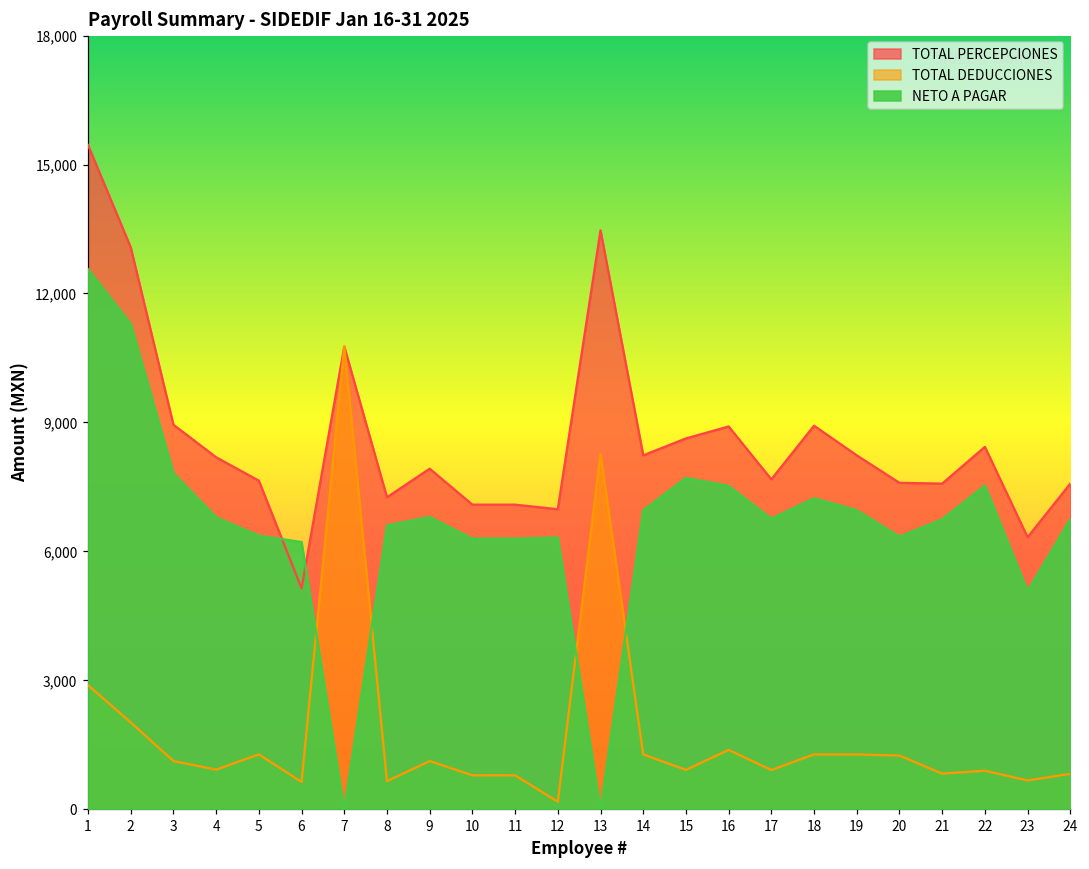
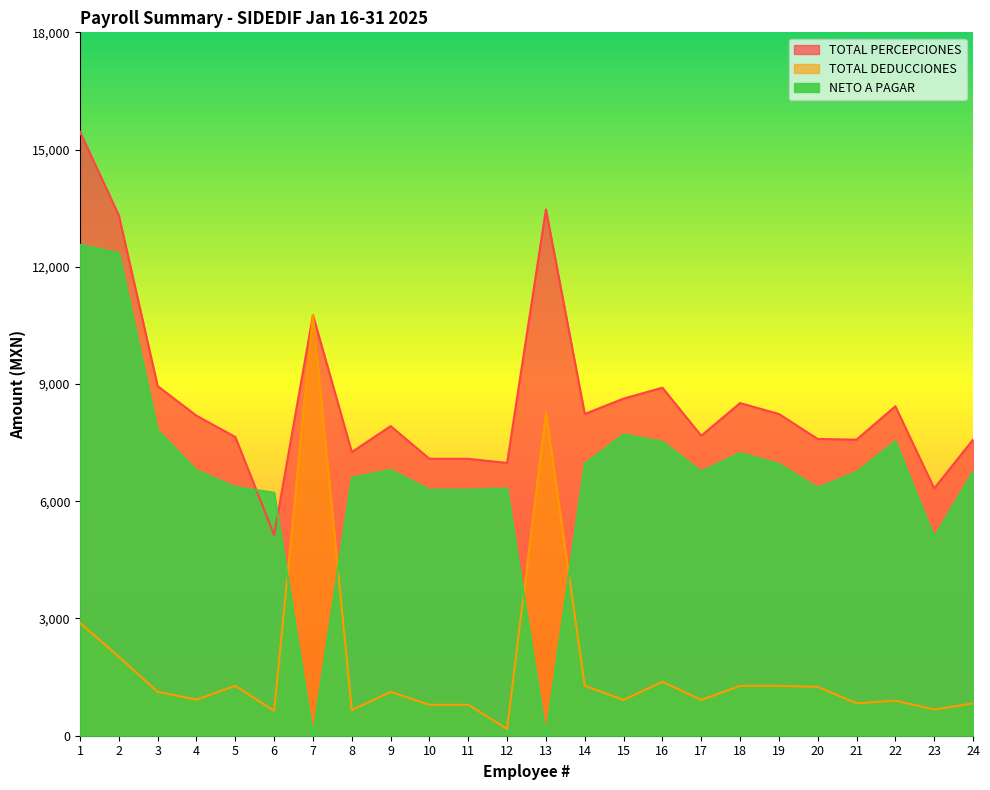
TOTAL PERCEPCIONES, 2: 13,100 -> 13,300
NETO A PAGAR, 2: 11,300 -> 12,300
TOTAL PERCEPCIONES, 18: 8,900 -> 8,500
